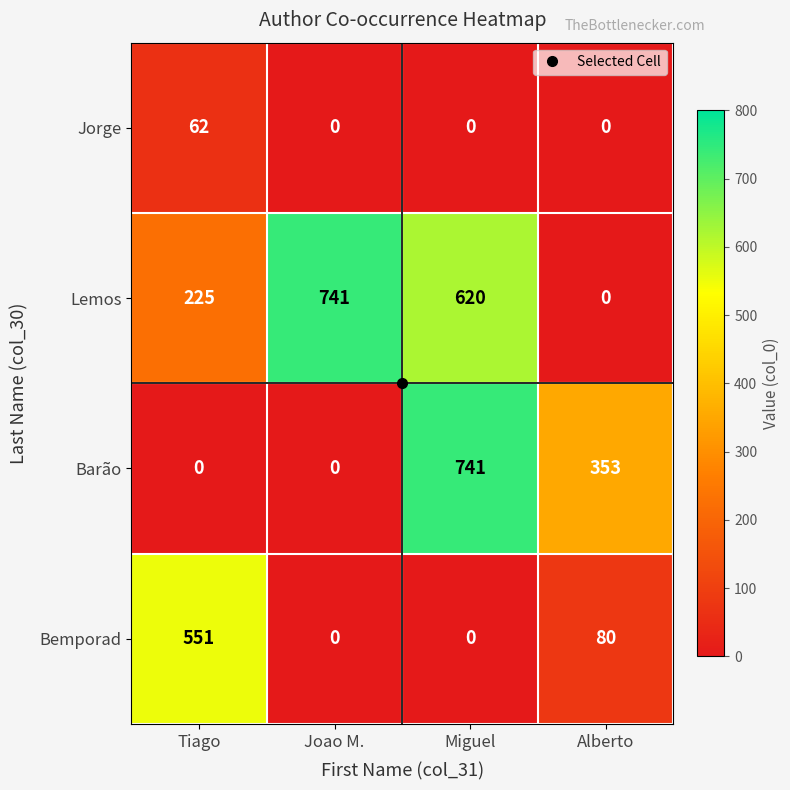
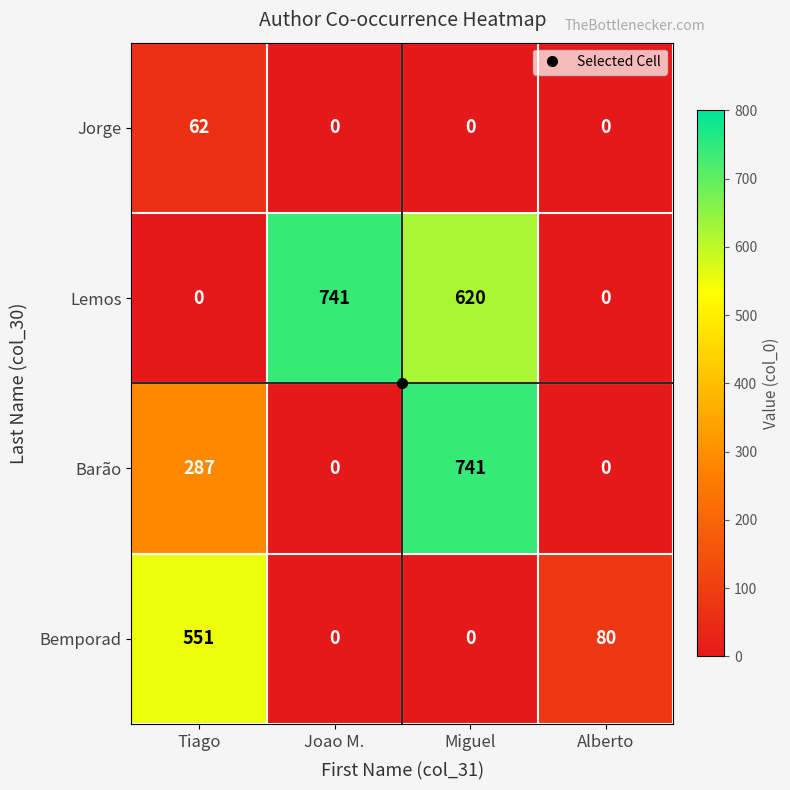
Lemos, Tiago: 225 -> 0
Barão, Tiago: 0 -> 287
Barão, Alberto: 353 -> 0
